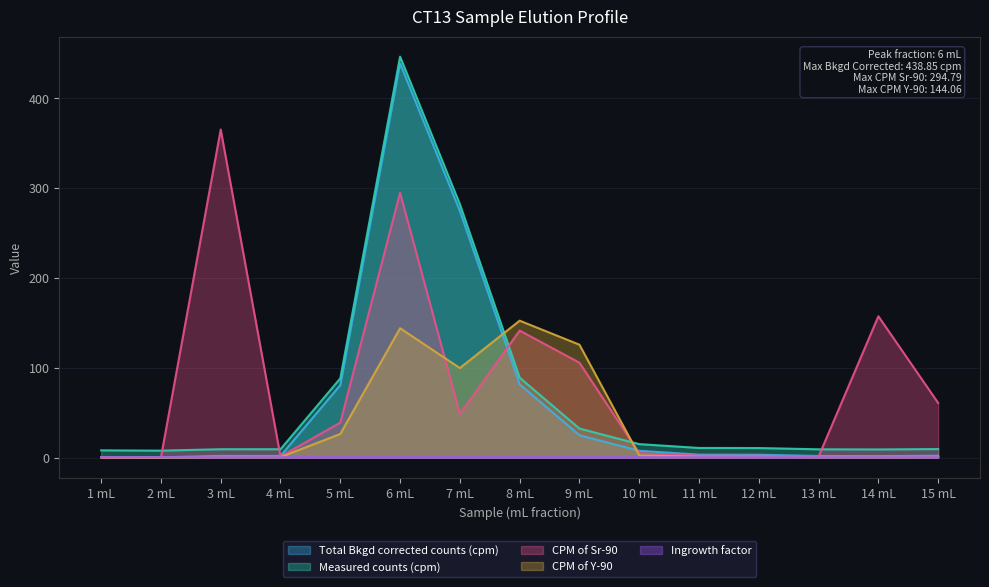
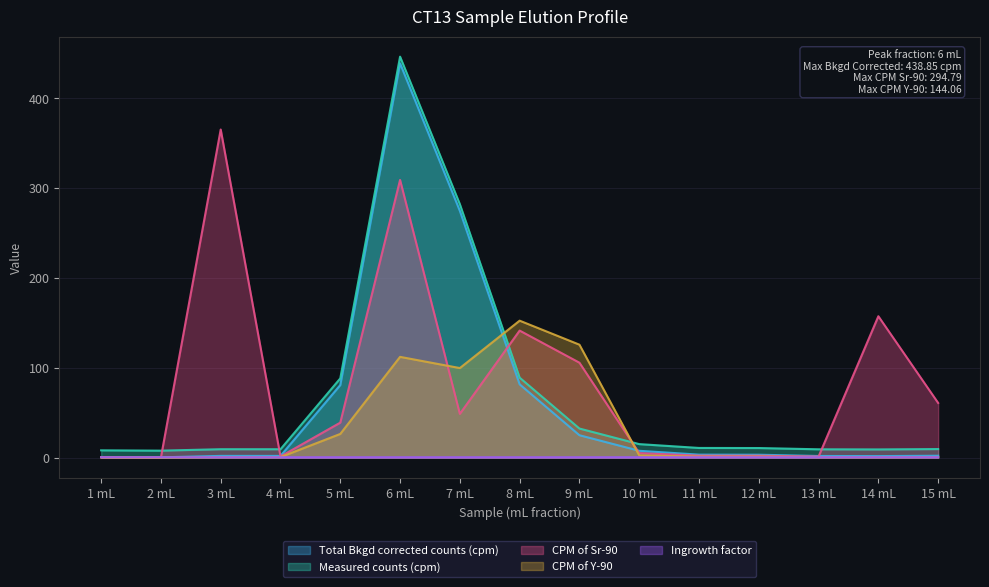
CPM of Sr-90, 6 mL: 290 -> 310
CPM of Y-90, 6 mL: 140 -> 110
